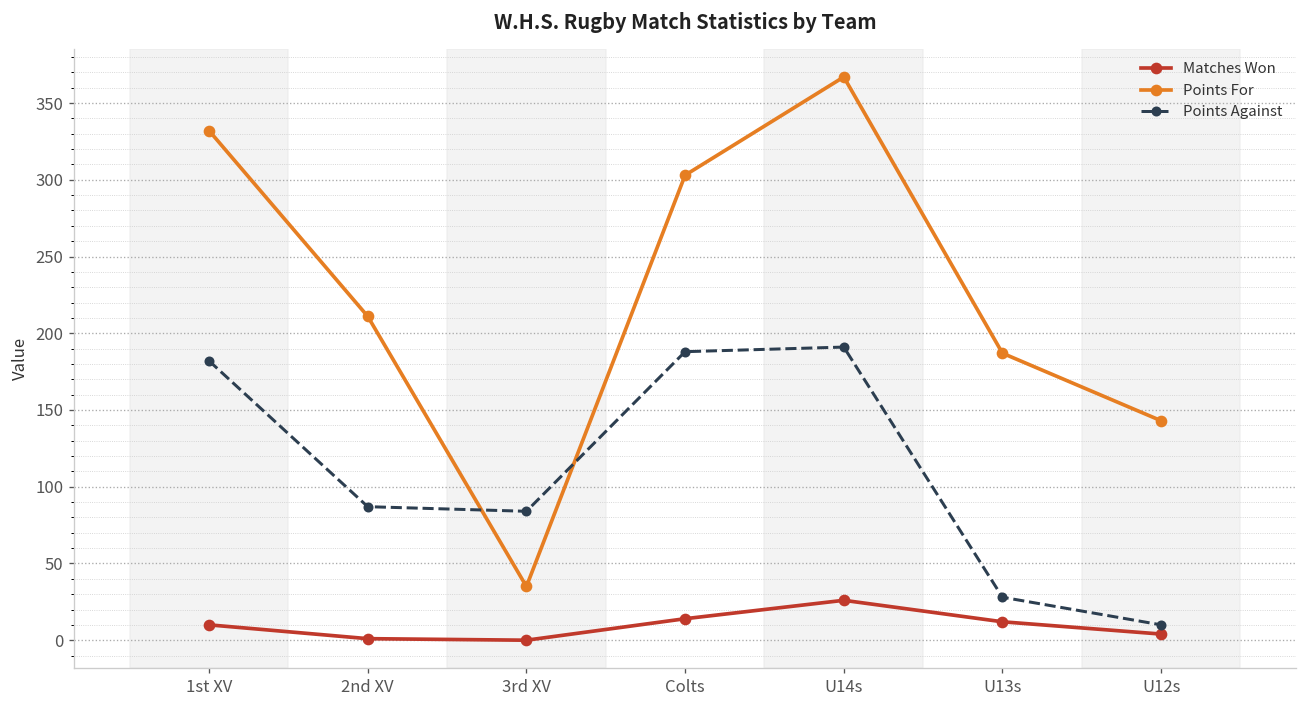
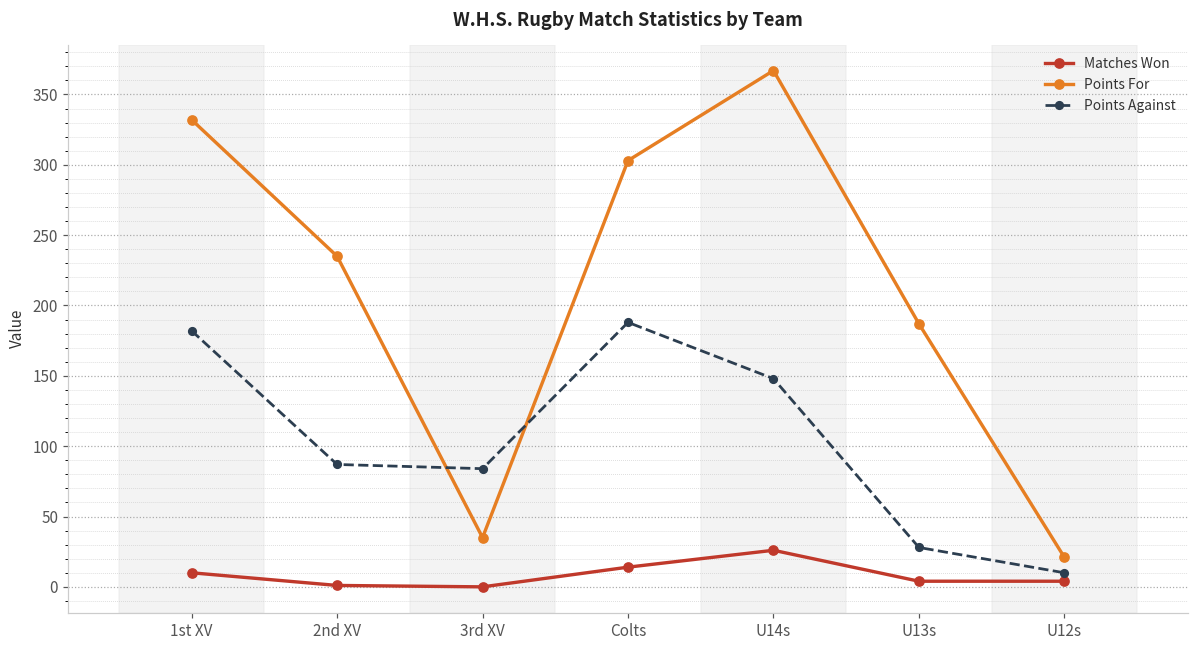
Points For, 2nd XV: 211 -> 235
Points Against, U14s: 191 -> 148
Matches Won, U13s: 12 -> 4
Points For, U12s: 143 -> 21
